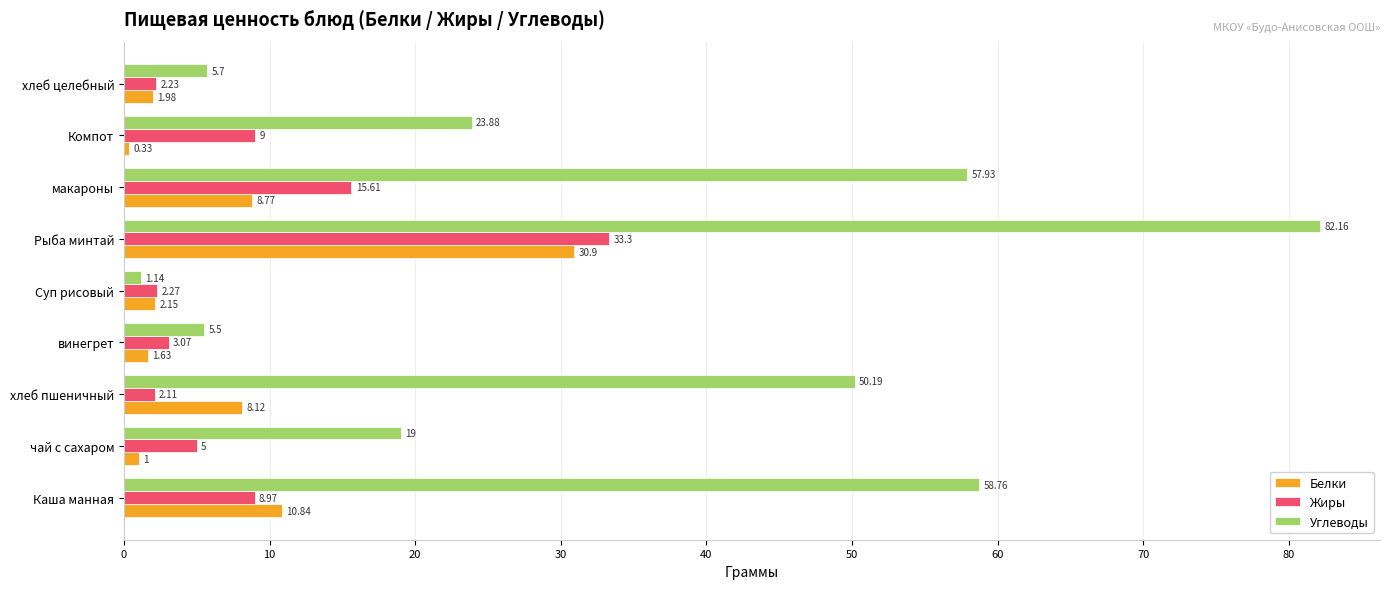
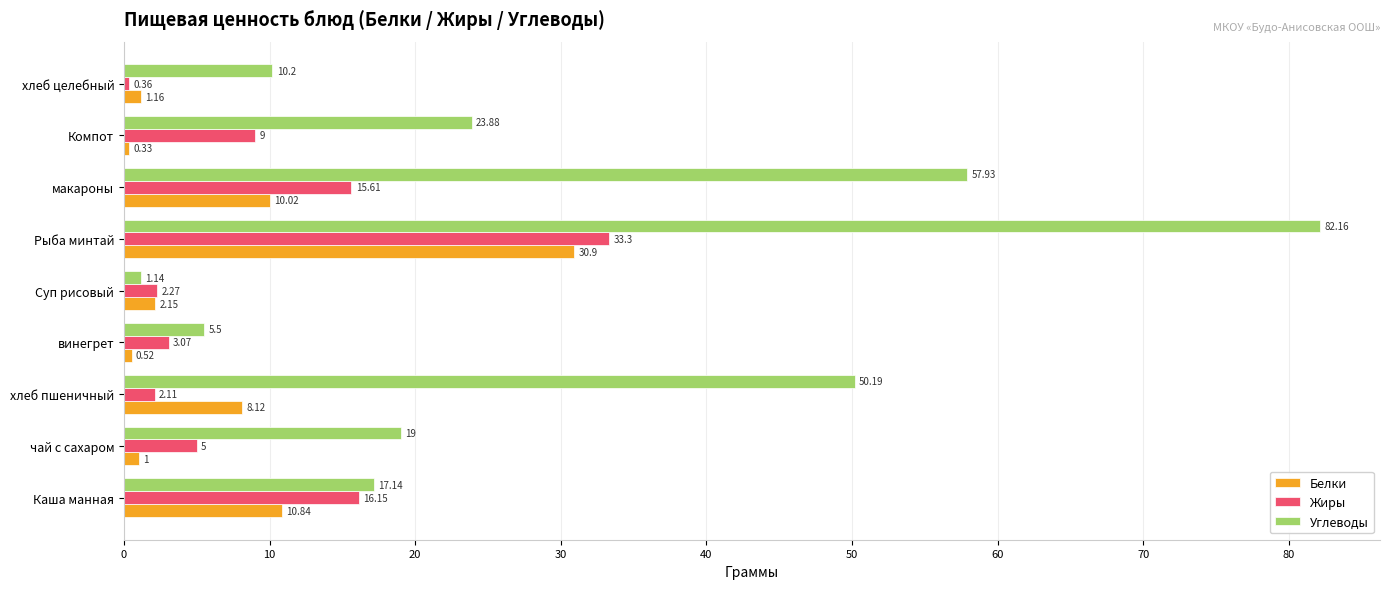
Углеводы, хлеб целебный: 5.7 -> 10.2
Жиры, хлеб целебный: 2.23 -> 0.36
Белки, хлеб целебный: 1.98 -> 1.16
Белки, макароны: 8.77 -> 10.02
Белки, винегрет: 1.63 -> 0.52
Углеводы, Каша манная: 58.76 -> 17.14
Жиры, Каша манная: 8.97 -> 16.15
